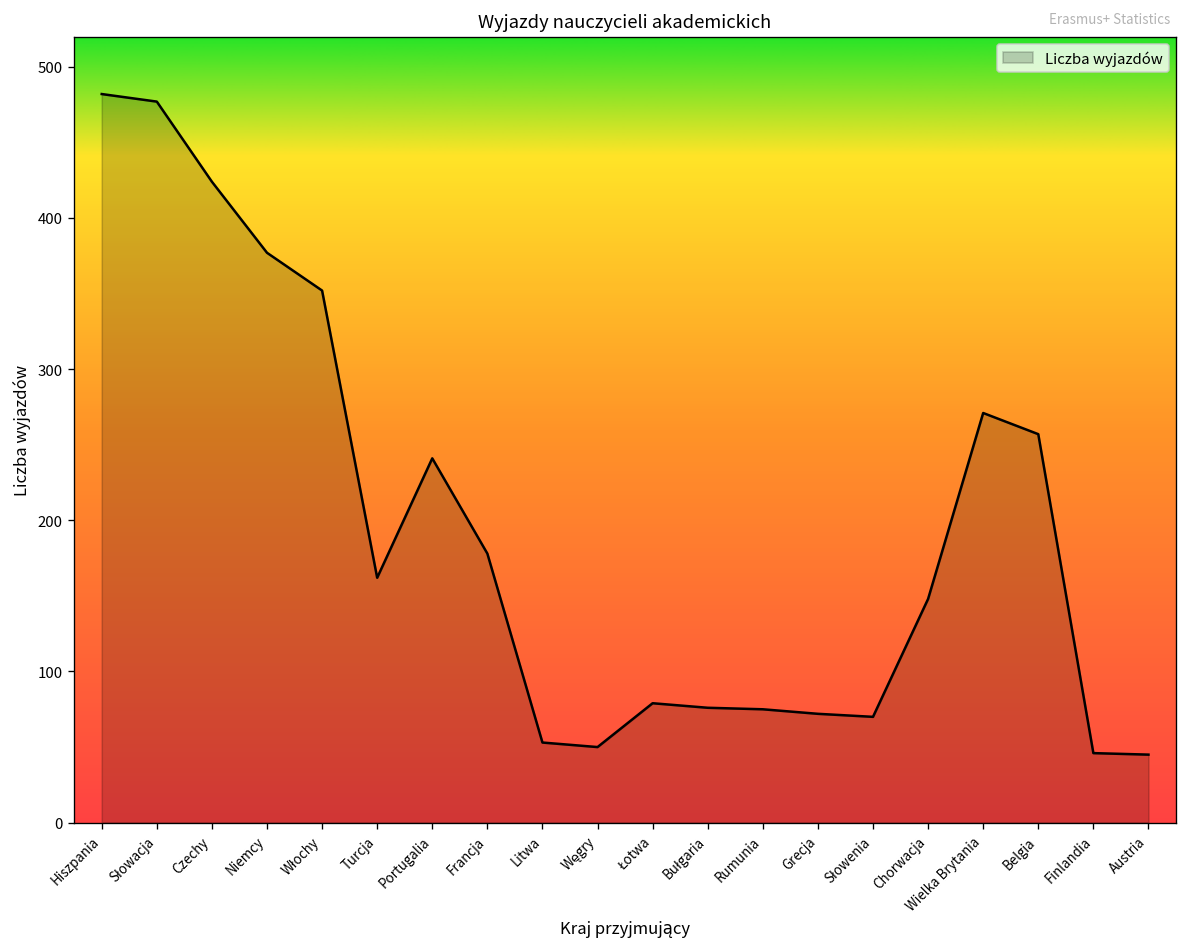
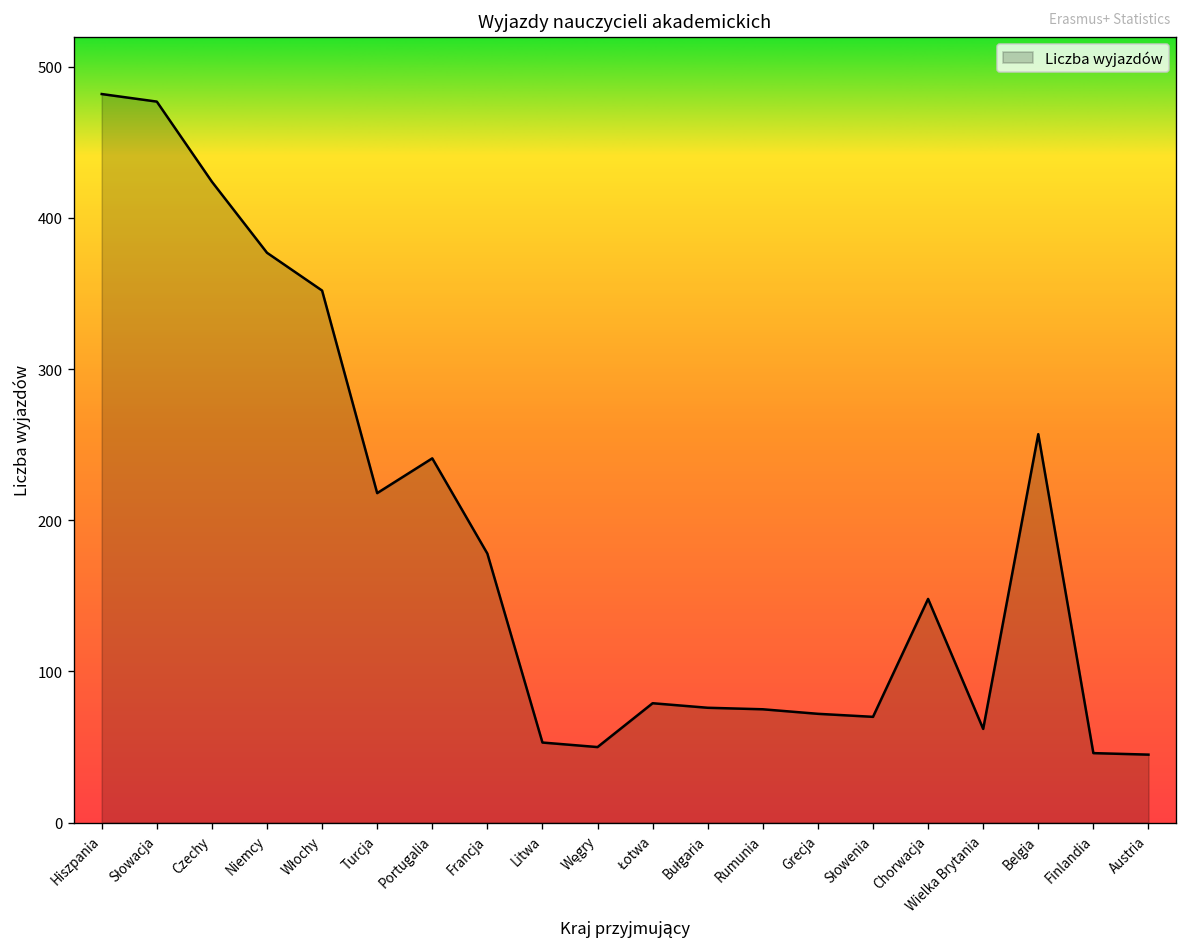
Turcja: 162 -> 218
Wielka Brytania: 271 -> 62
